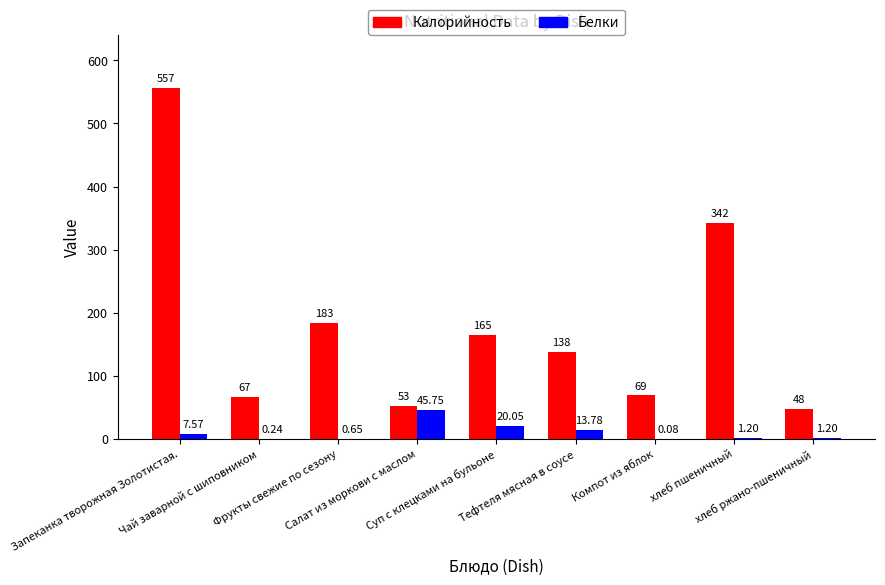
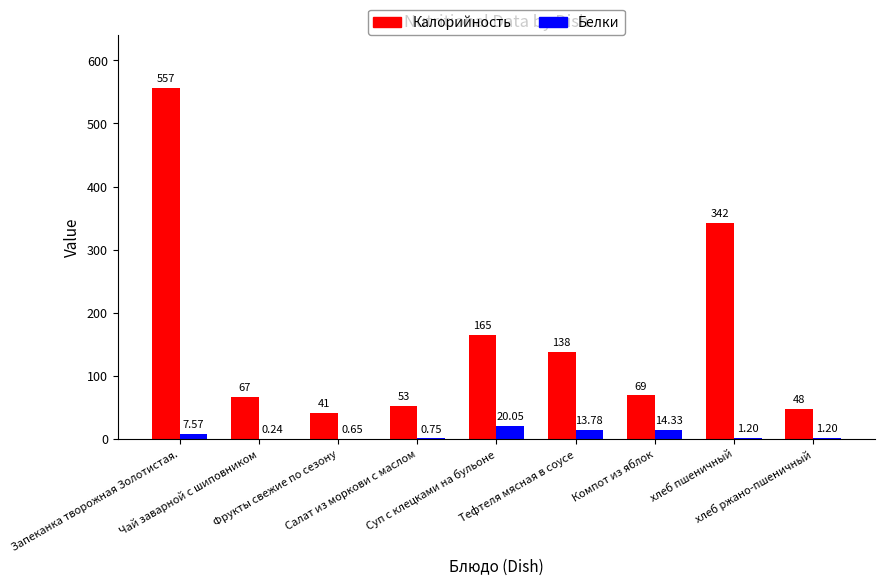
Калорийность, Фрукты свежие по сезону: 183 -> 41
Белки, Салат из моркови с маслом: 45.75 -> 0.75
Белки, Компот из яблок: 0.08 -> 14.33
